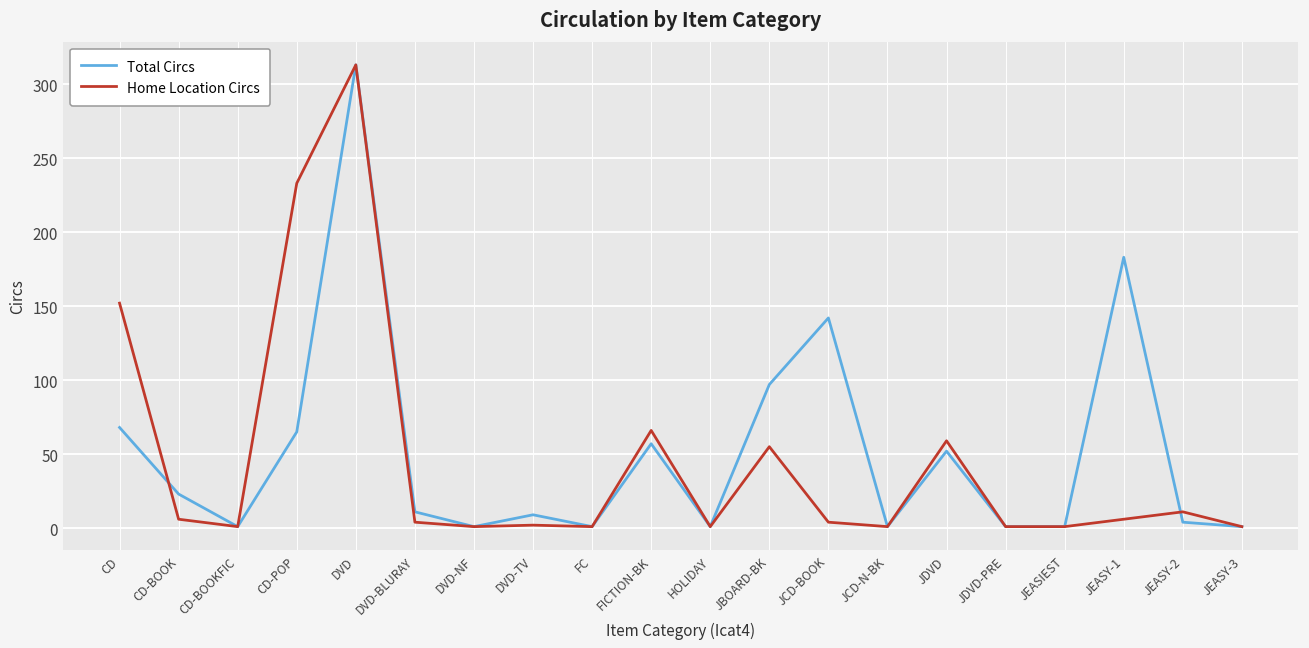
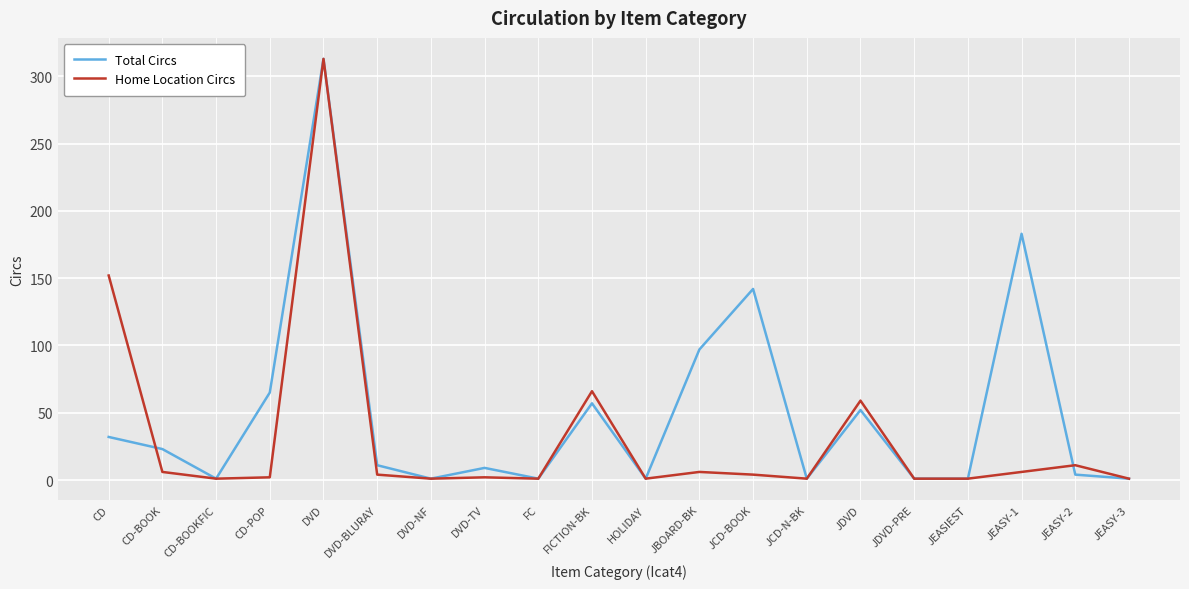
Total Circs, CD: 68 -> 32
Home Location Circs, CD-POP: 233 -> 2
Home Location Circs, JBOARD-BK: 55 -> 6
